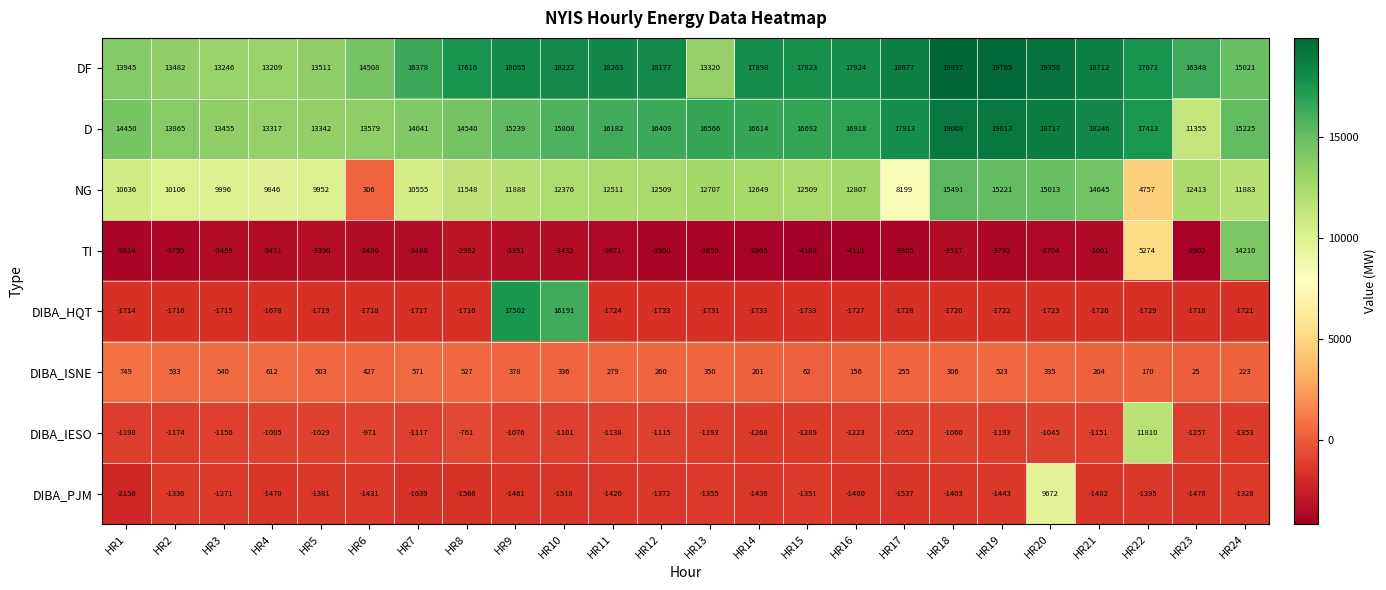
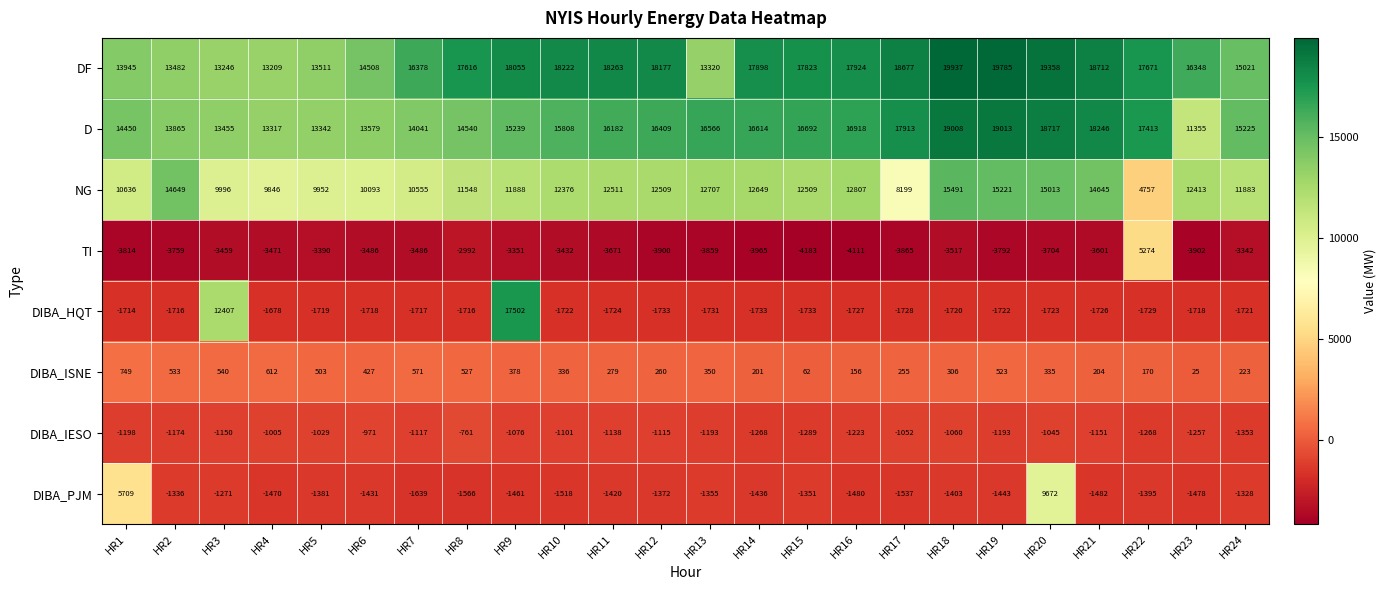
NG, HR2: 10106 -> 14649
NG, HR6: 306 -> 10093
TI, HR24: 14210 -> -3342
DIBA_HQT, HR3: -1715 -> 12407
DIBA_HQT, HR10: 16191 -> -1722
DIBA_IESO, HR22: 11810 -> -1268
DIBA_PJM, HR1: -2150 -> 5709
